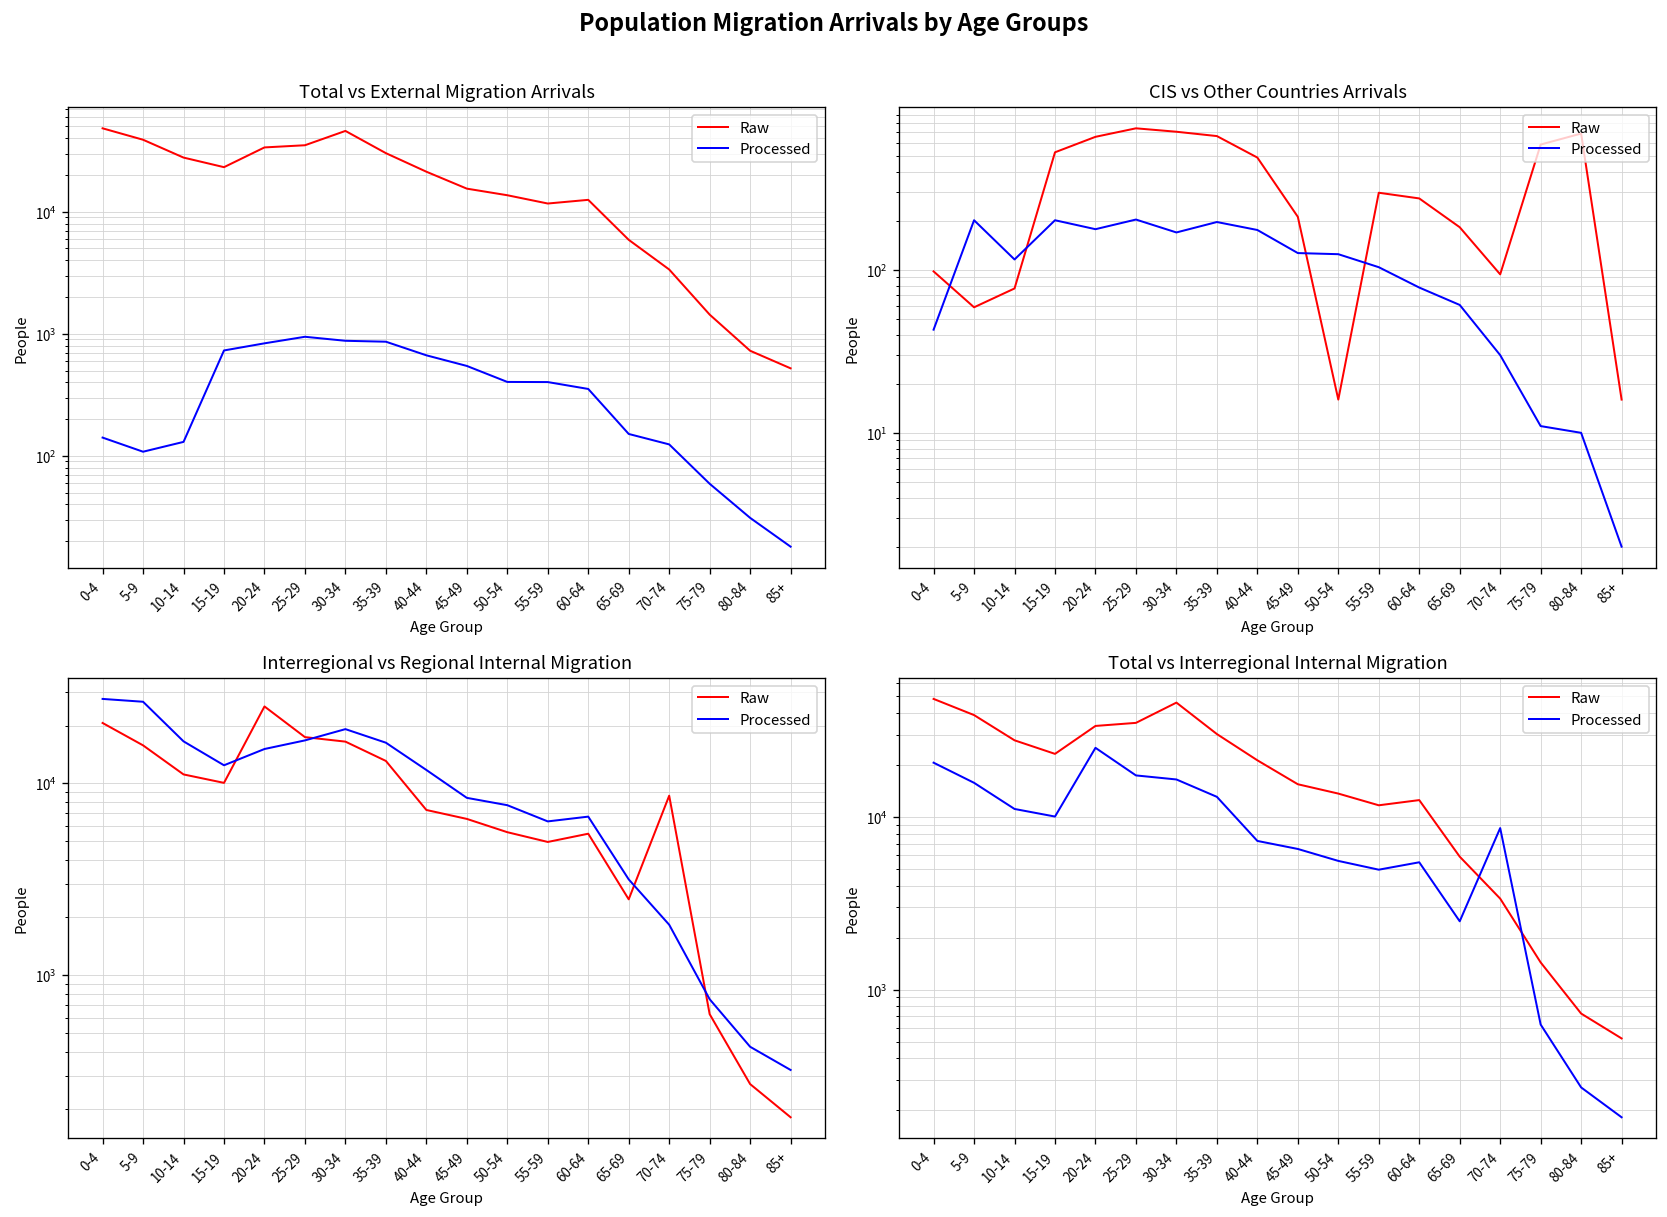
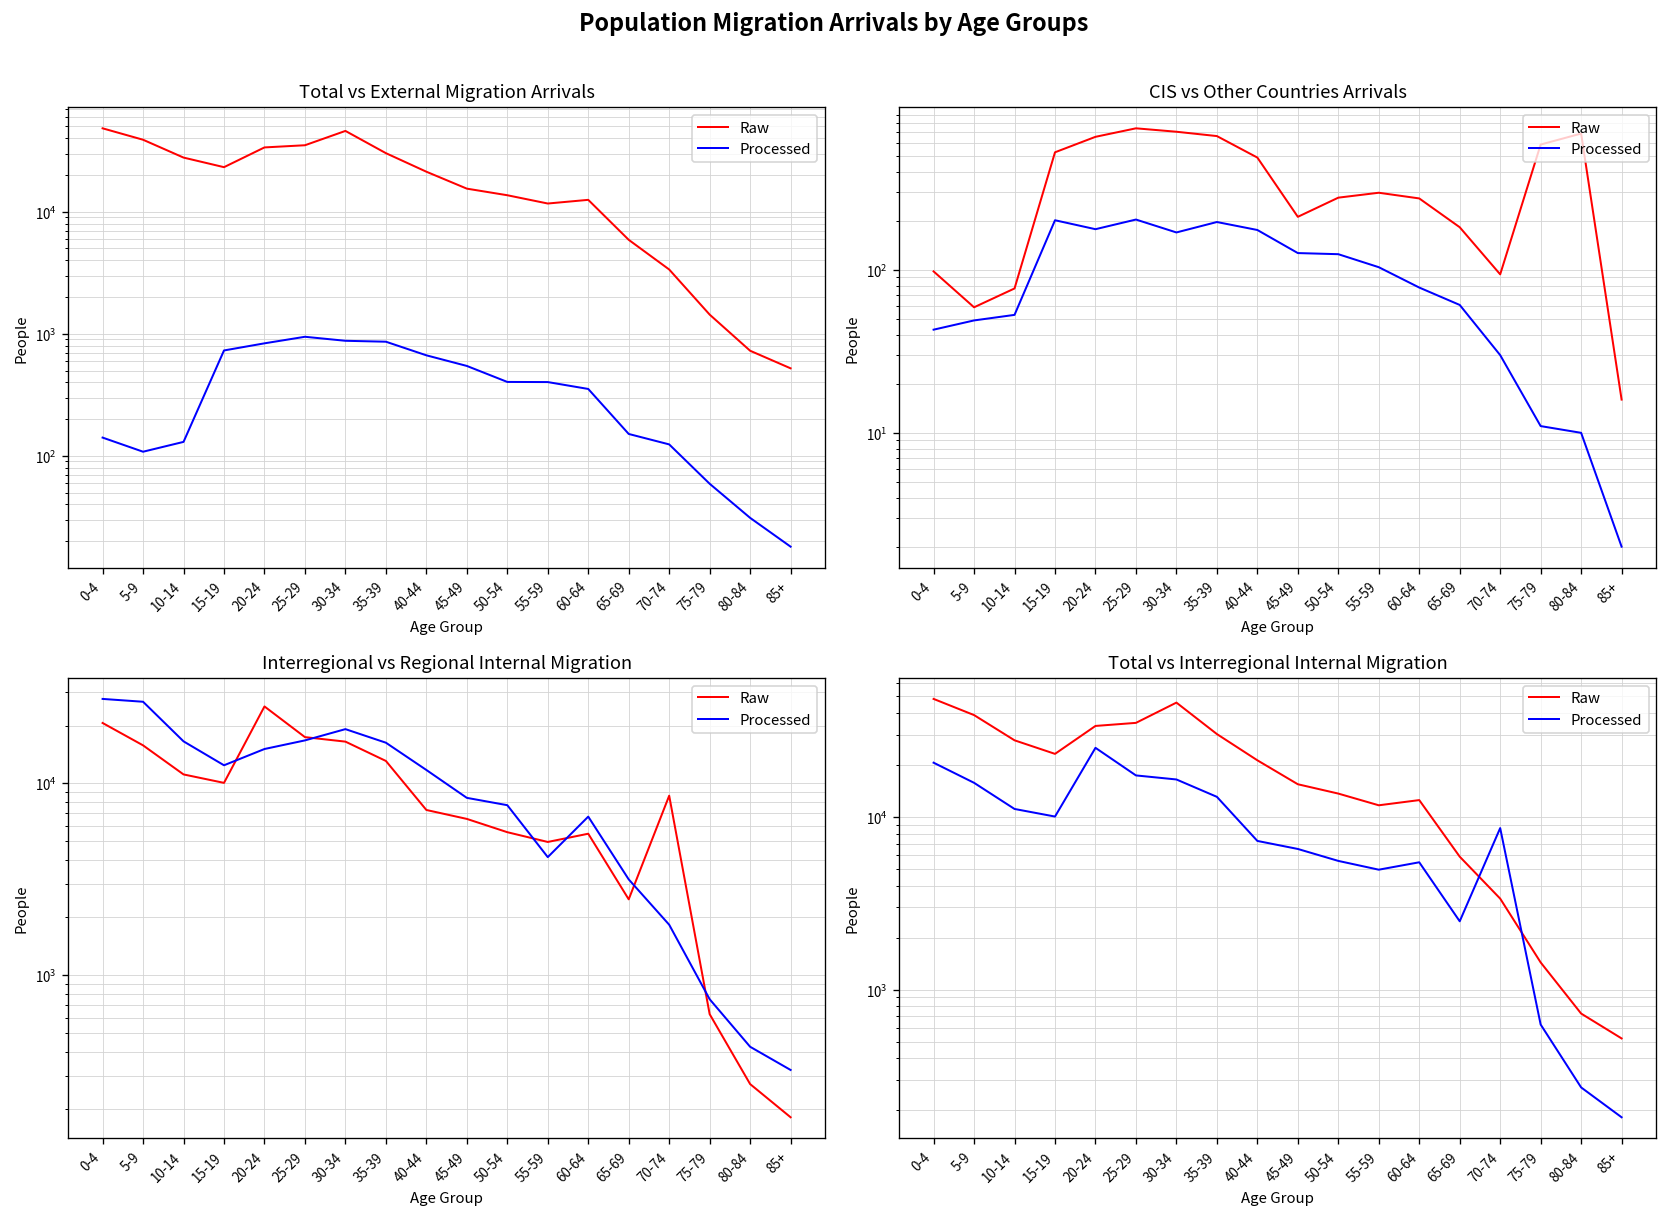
CIS vs Other Countries Arrivals, Processed, 5-9: 200 -> 49
CIS vs Other Countries Arrivals, Processed, 10-14: 120 -> 53
CIS vs Other Countries Arrivals, Raw, 50-54: 16 -> 280
Interregional vs Regional Internal Migration, Processed, 55-59: 6300 -> 4100
